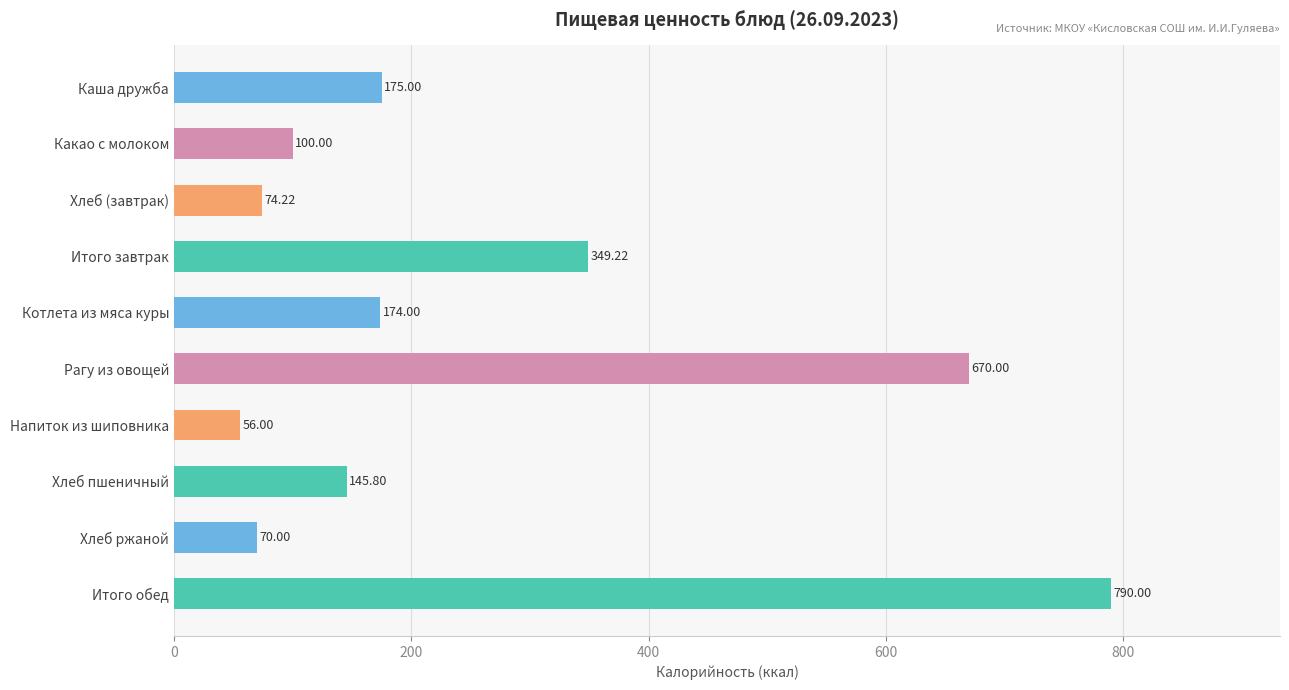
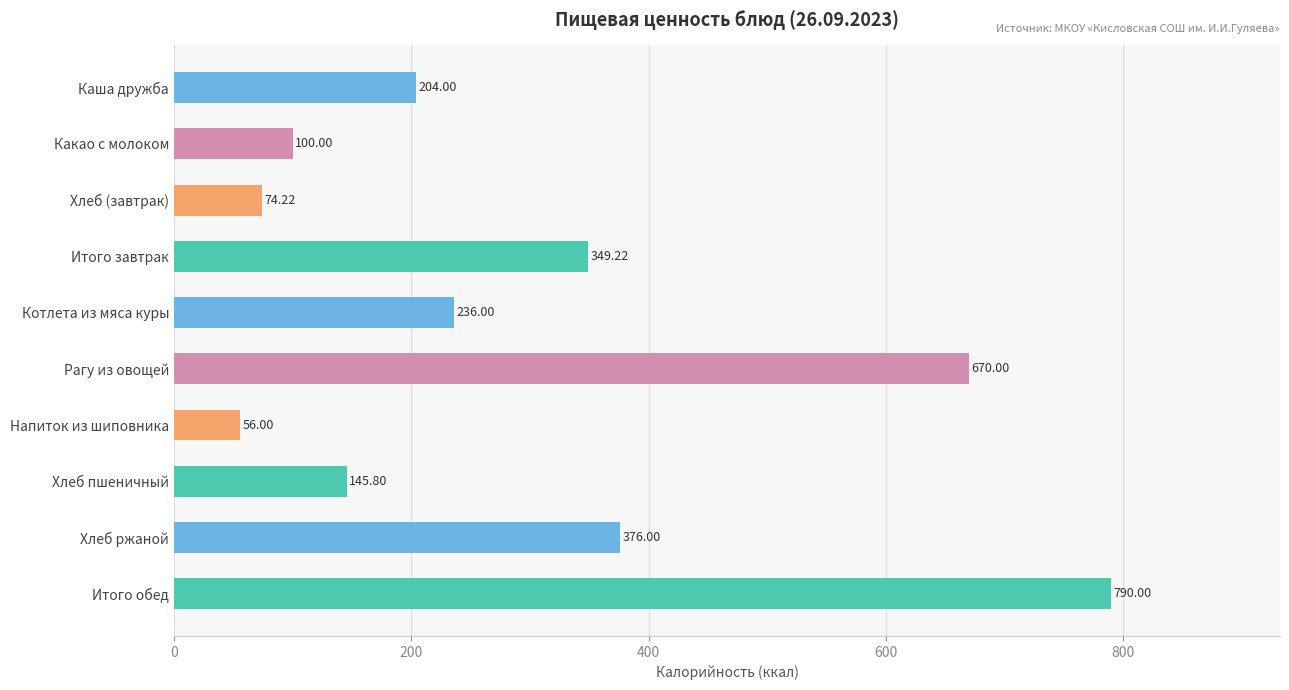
Каша дружба: 175.00 -> 204.00
Котлета из мяса куры: 174.00 -> 236.00
Хлеб ржаной: 70.00 -> 376.00
